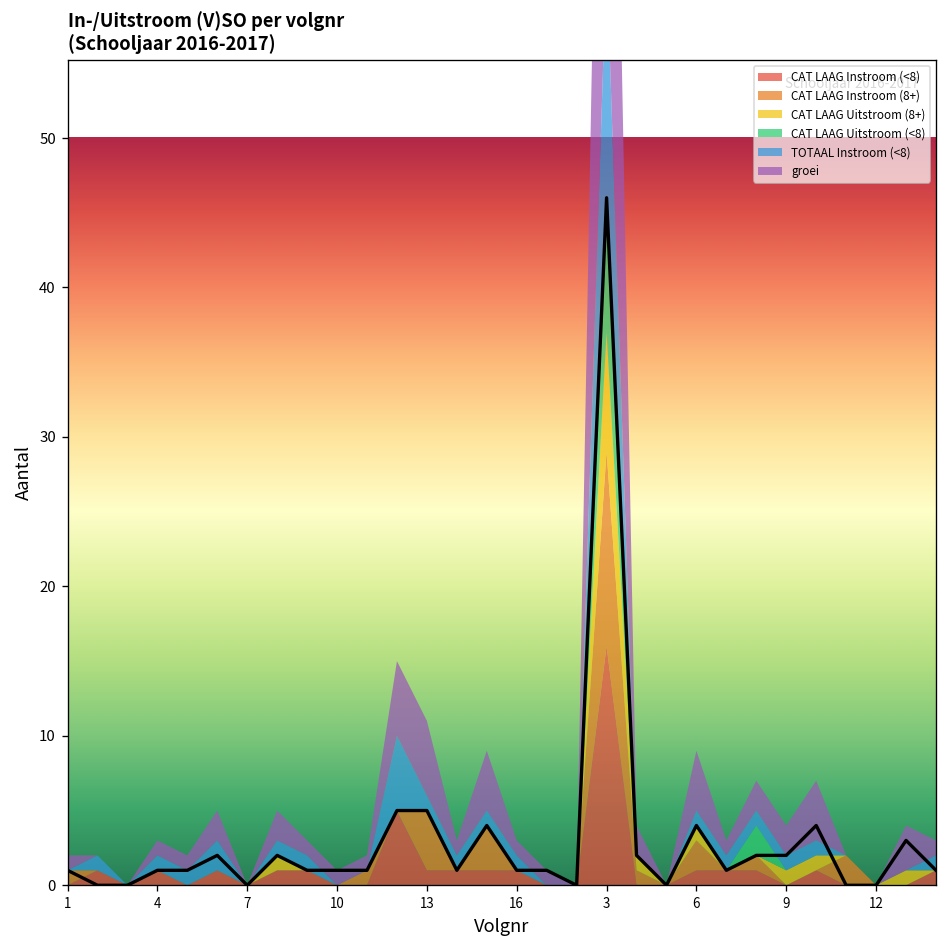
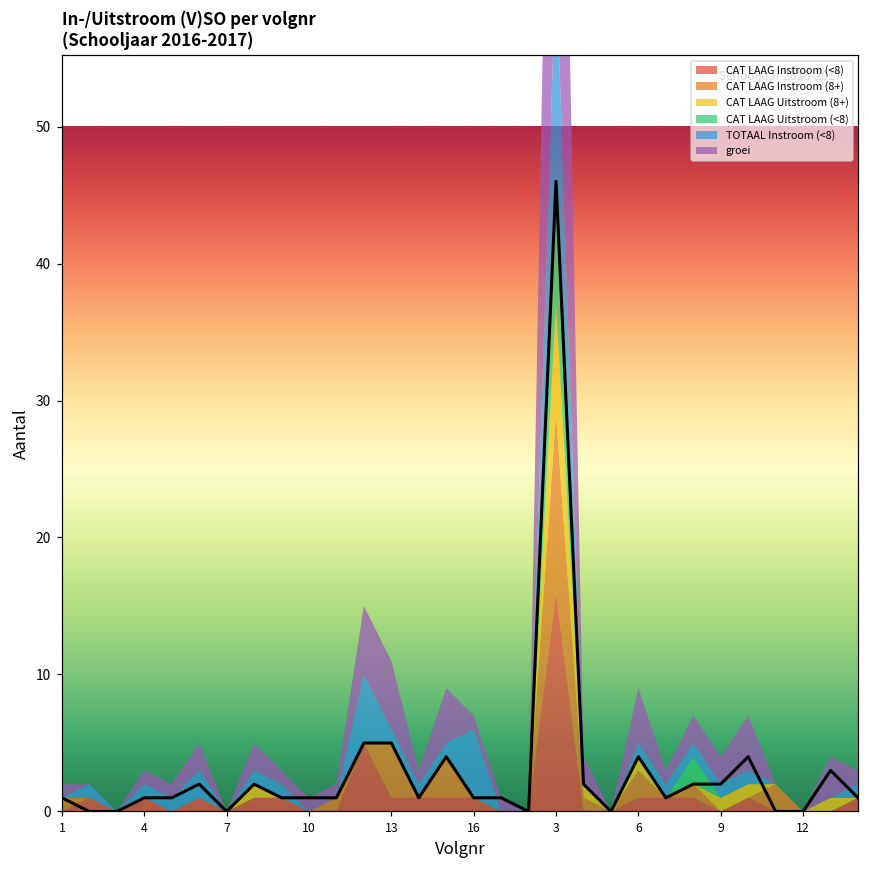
TOTAAL Instroom (<8), 16: 1 -> 5
